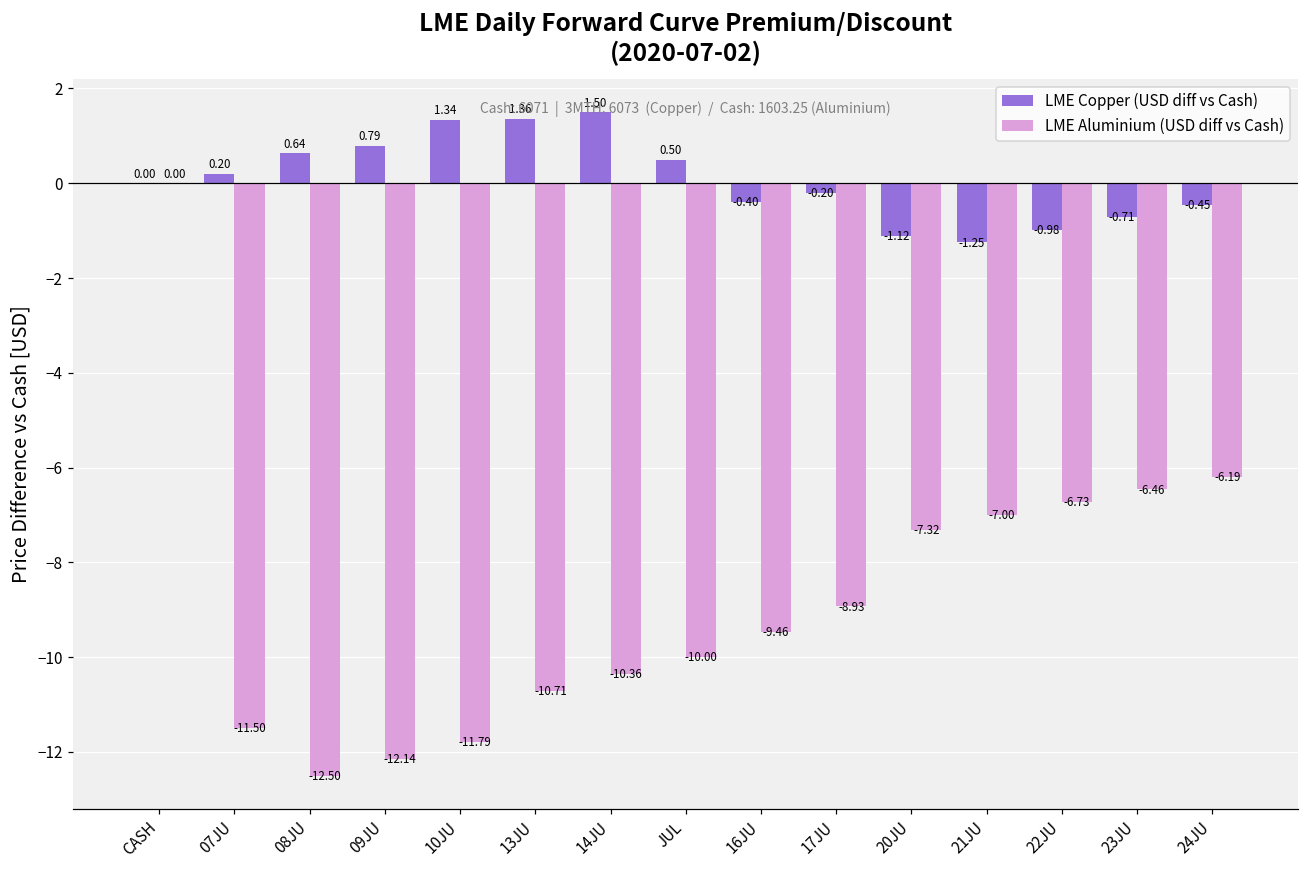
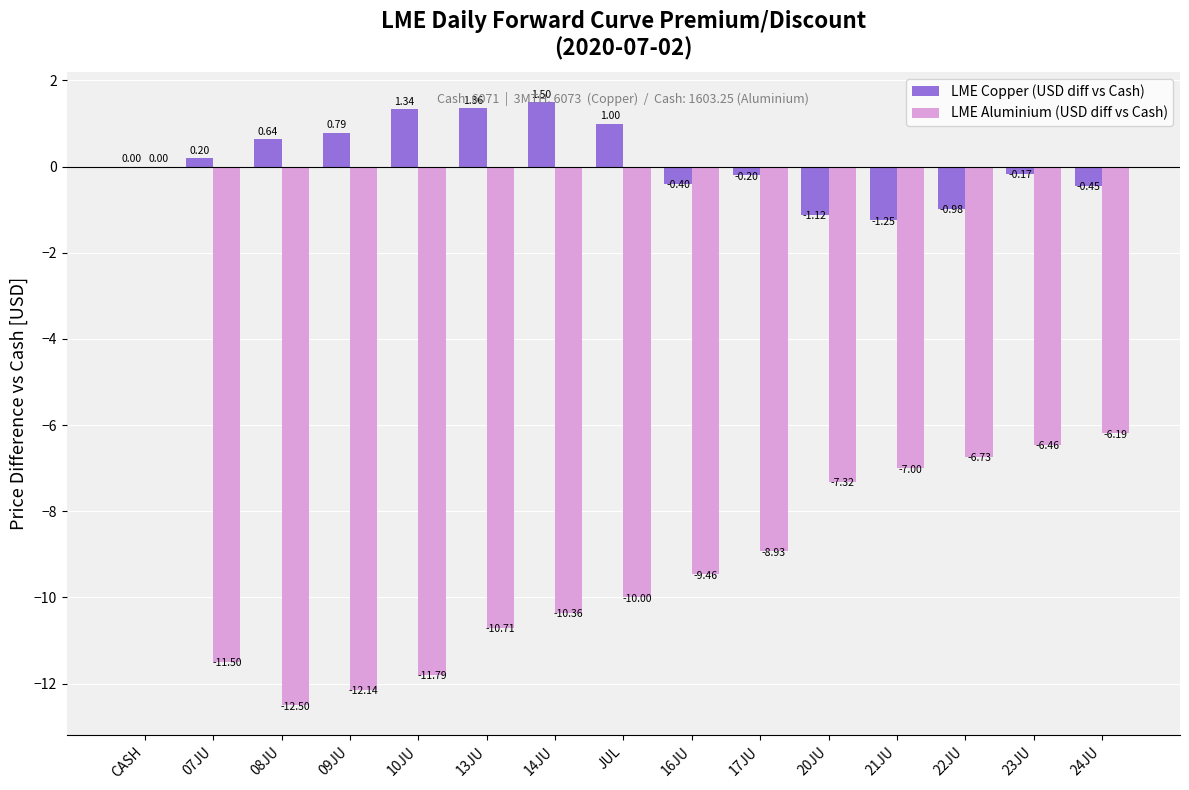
LME Copper (USD diff vs Cash), JUL: 0.50 -> 1.00
LME Copper (USD diff vs Cash), 23JU: -0.71 -> -0.17
